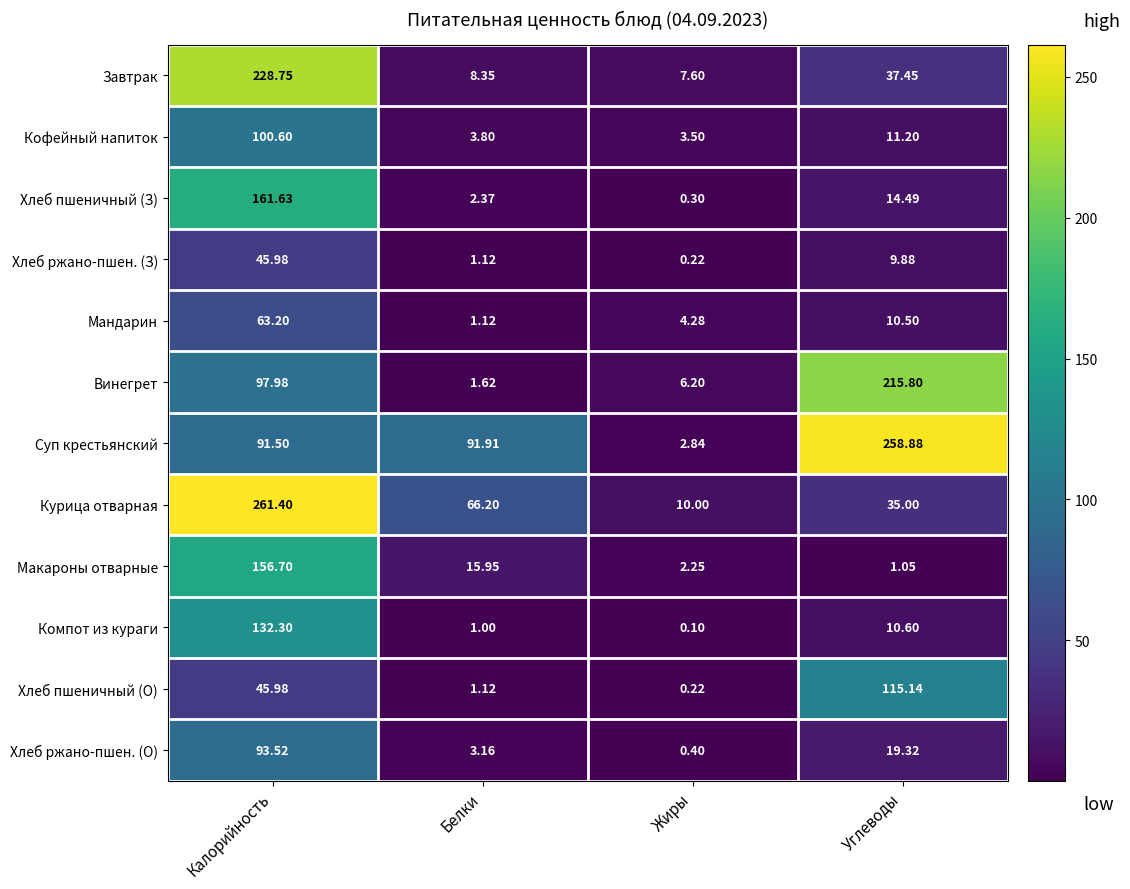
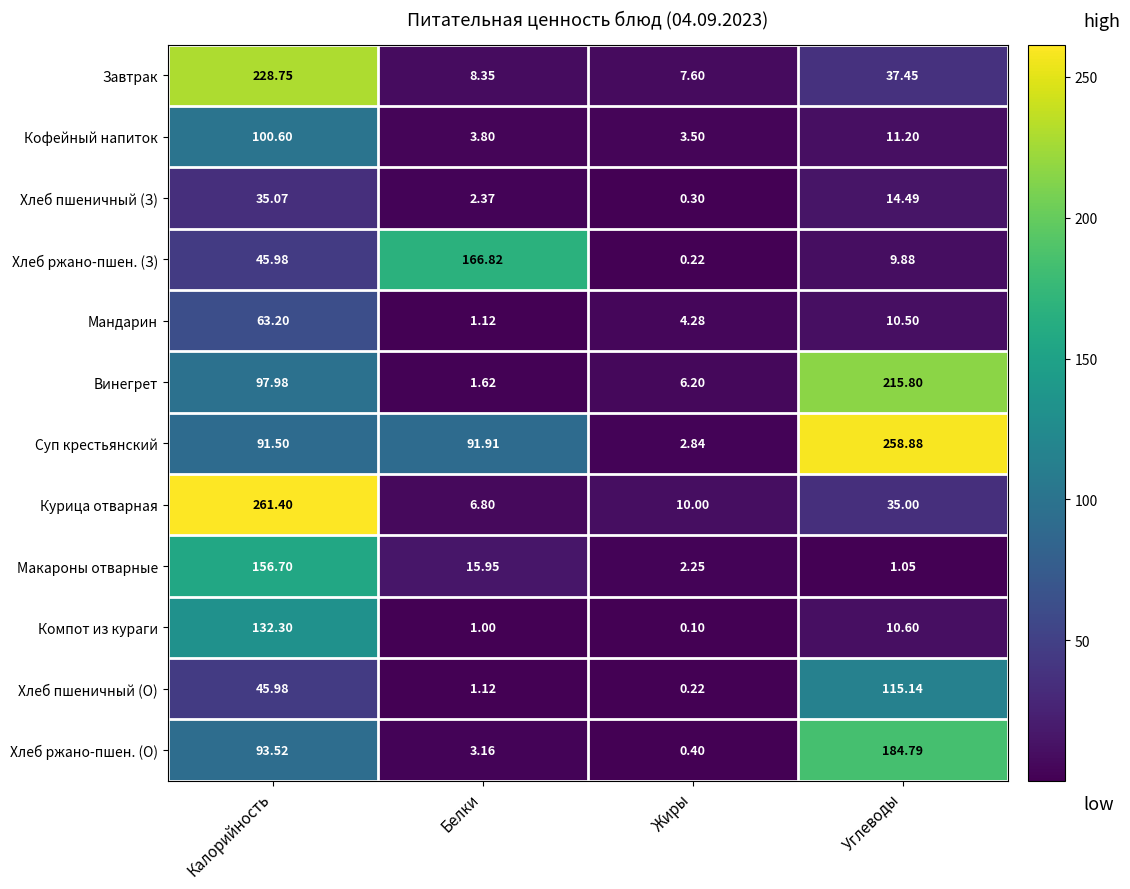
Хлеб пшеничный (З), Калорийность: 161.63 -> 35.07
Хлеб ржано-пшен. (З), Белки: 1.12 -> 166.82
Курица отварная, Белки: 66.20 -> 6.80
Хлеб ржано-пшен. (О), Углеводы: 19.32 -> 184.79
